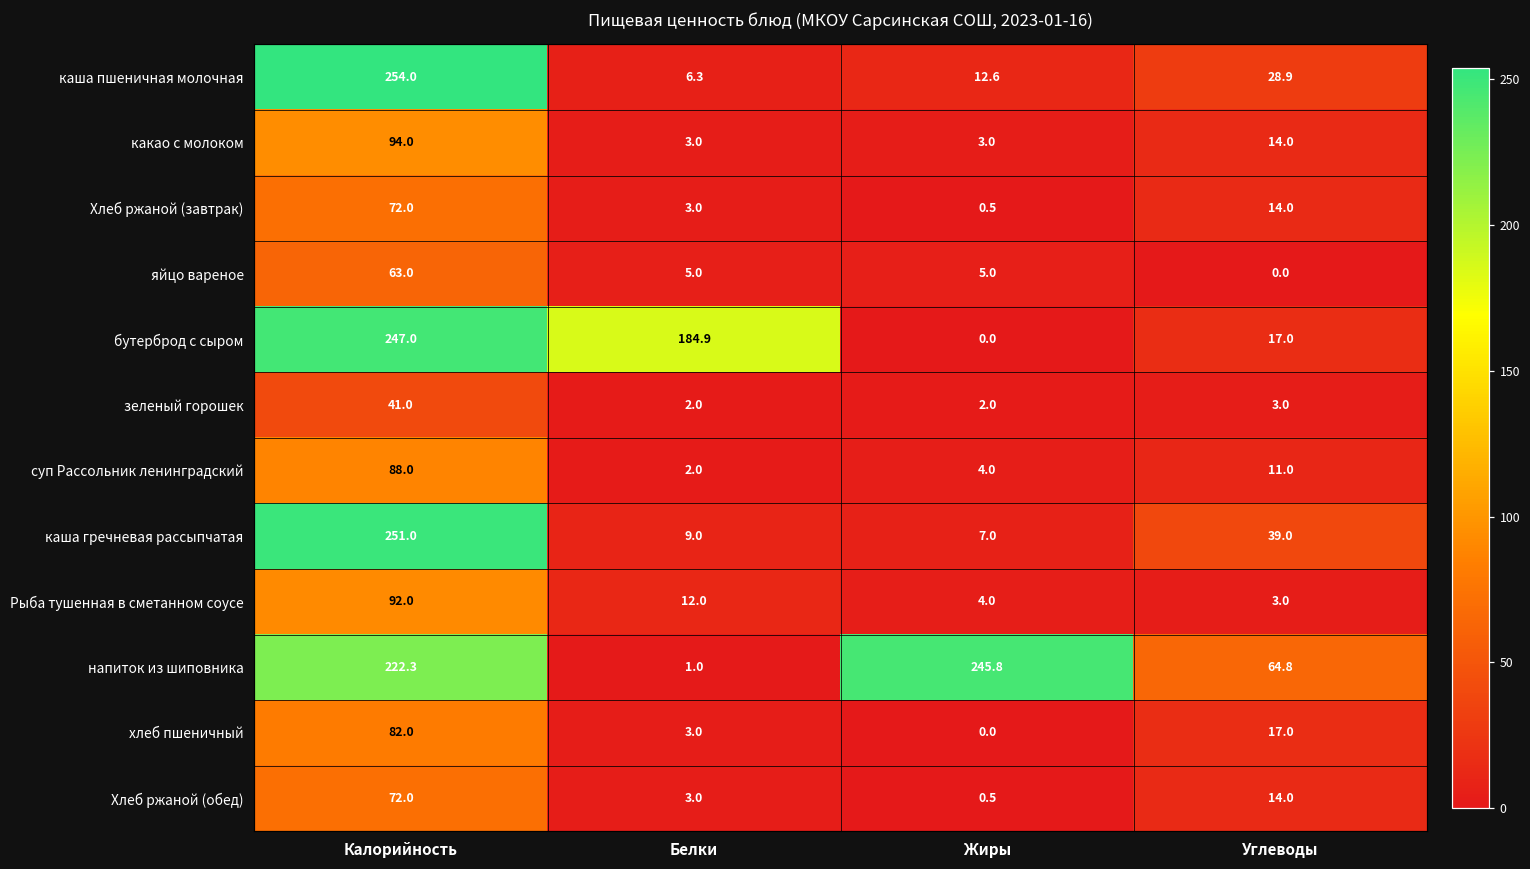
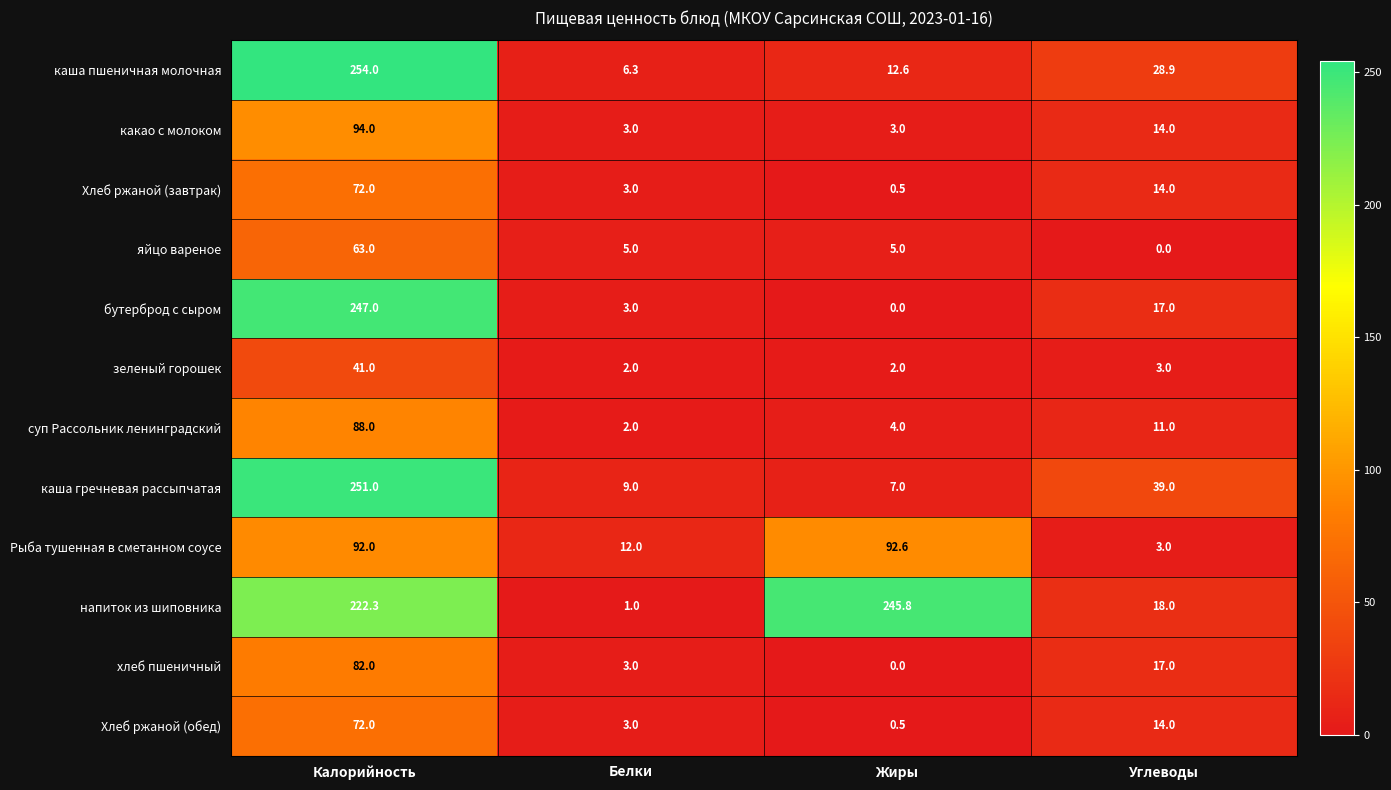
бутерброд с сыром, Белки: 184.9 -> 3.0
Рыба тушенная в сметанном соусе, Жиры: 4.0 -> 92.6
напиток из шиповника, Углеводы: 64.8 -> 18.0
